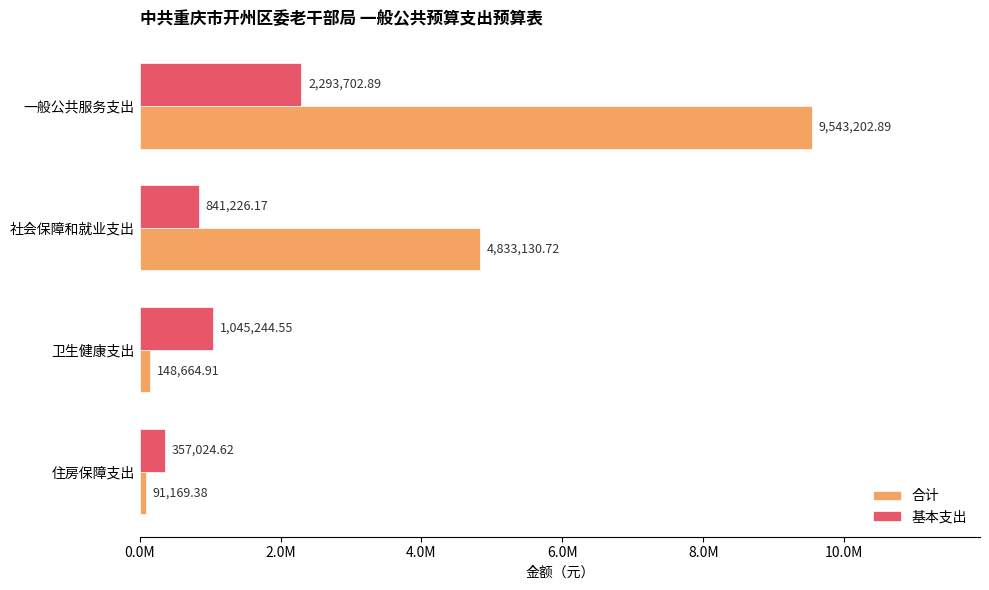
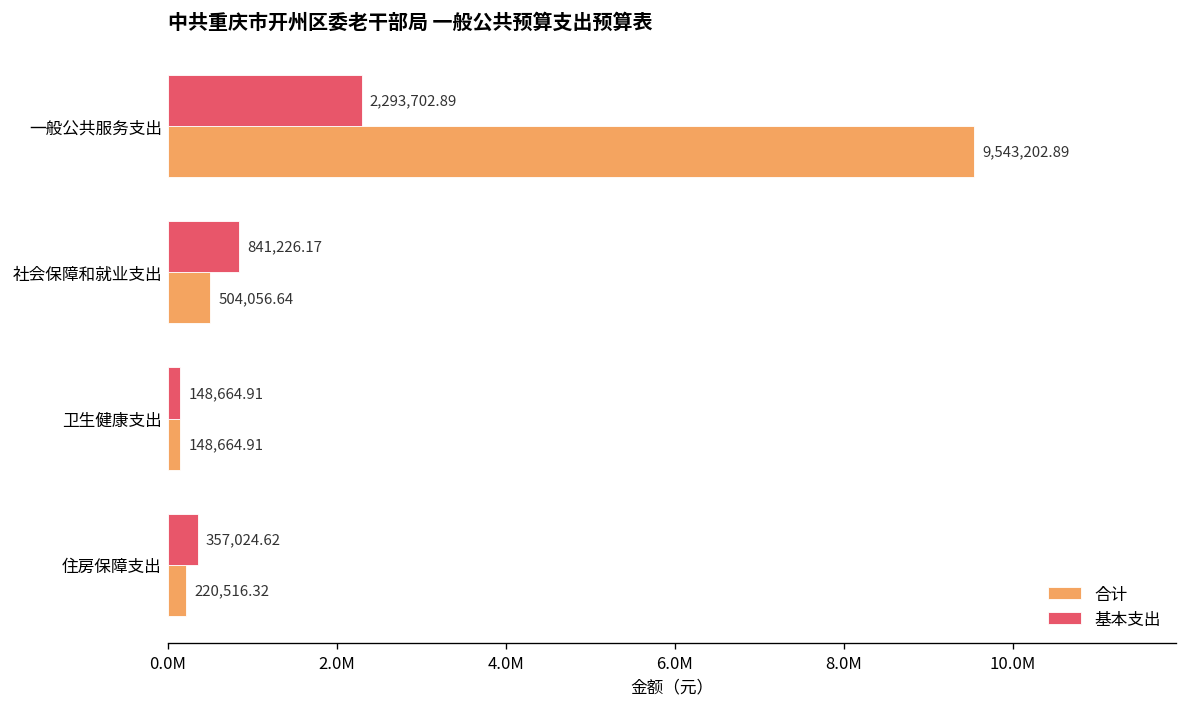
合计, 社会保障和就业支出: 4,833,130.72 -> 504,056.64
基本支出, 卫生健康支出: 1,045,244.55 -> 148,664.91
合计, 住房保障支出: 91,169.38 -> 220,516.32
